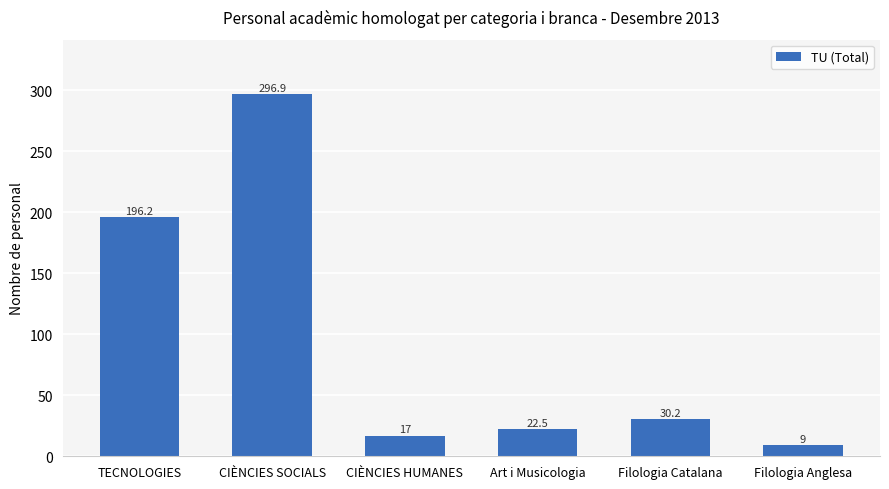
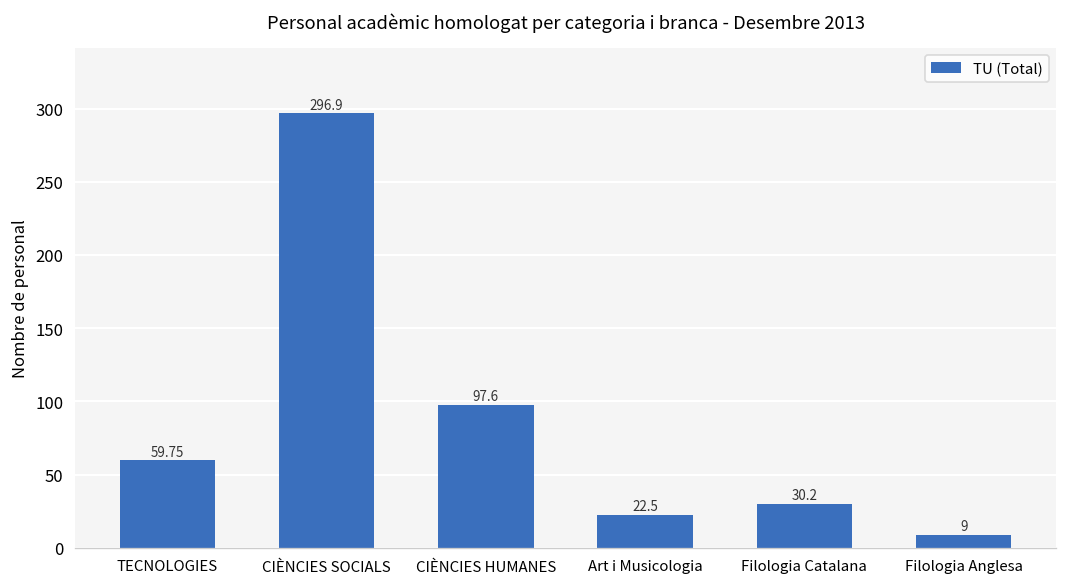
TECNOLOGIES: 196.2 -> 59.75
CIÈNCIES HUMANES: 17 -> 97.6
